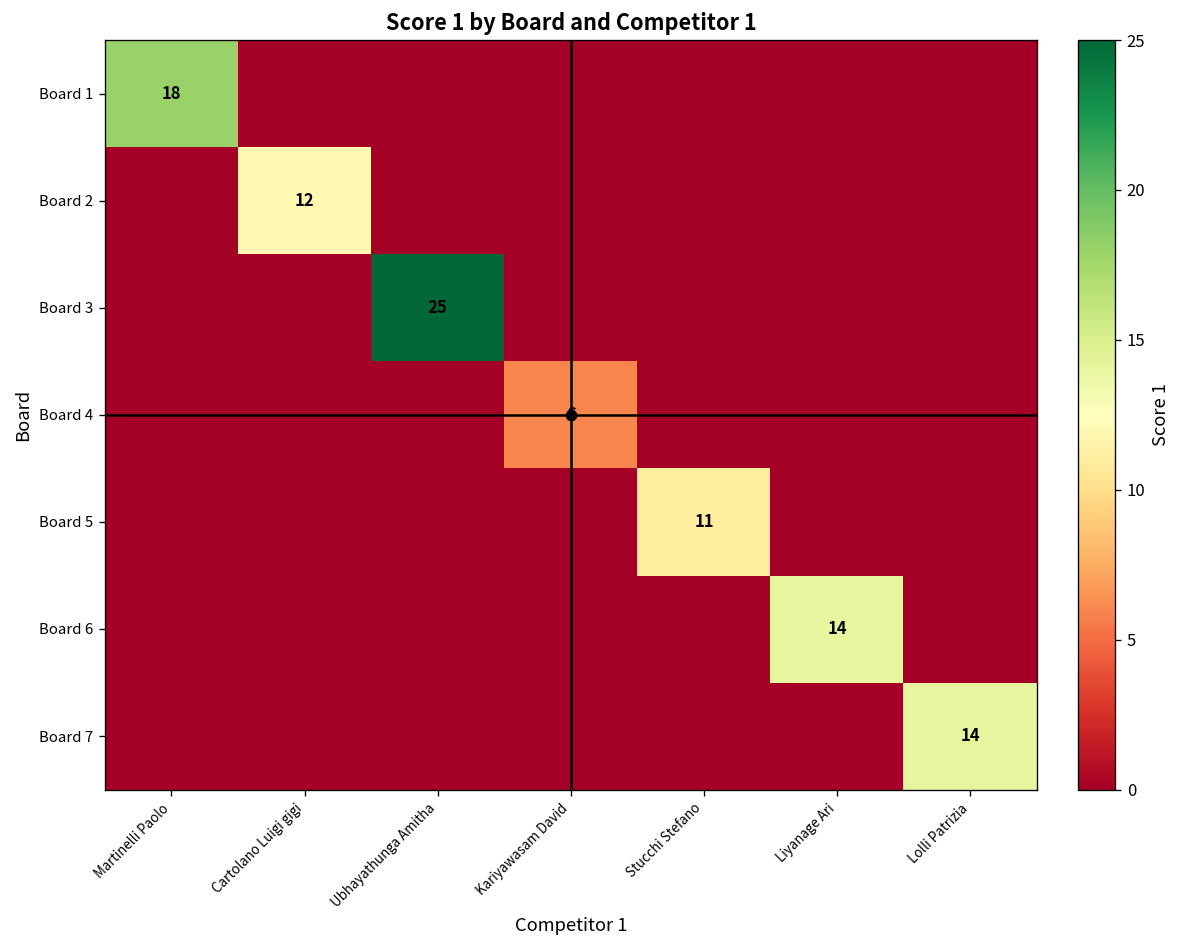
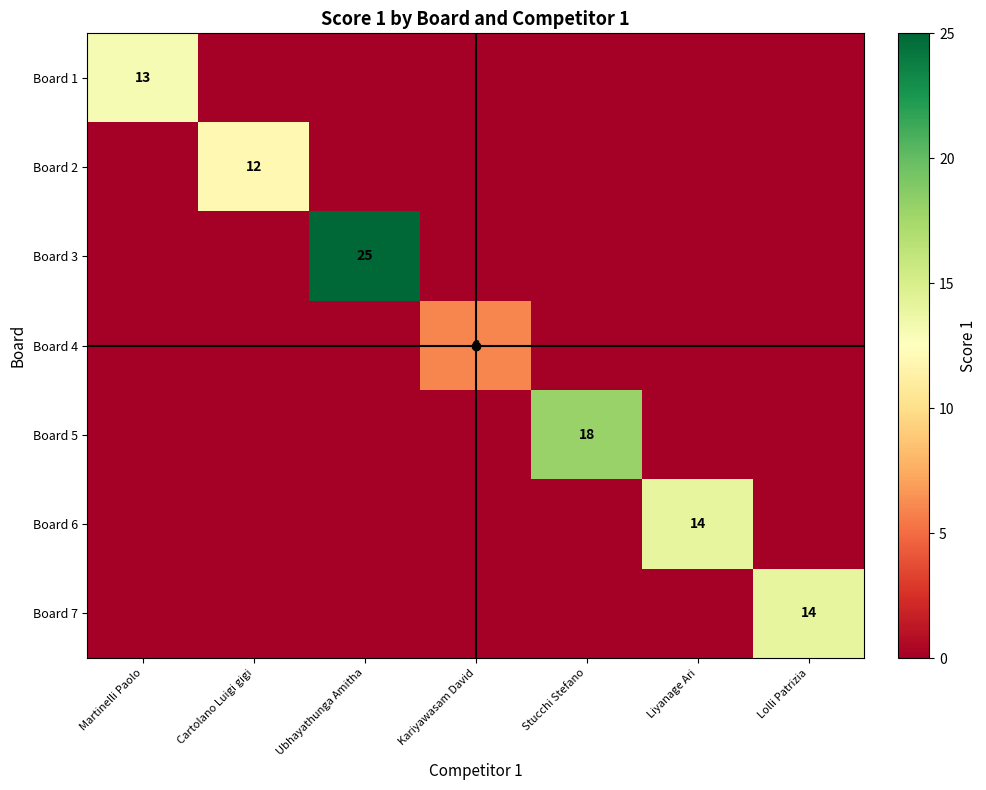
Board 1, Martinelli Paolo: 18 -> 13
Board 5, Stucchi Stefano: 11 -> 18
